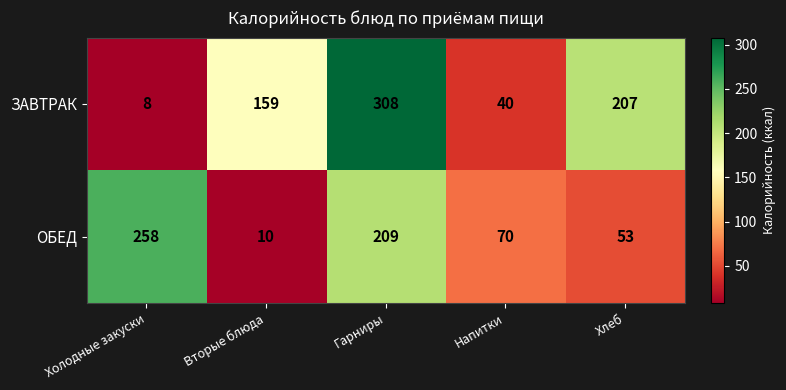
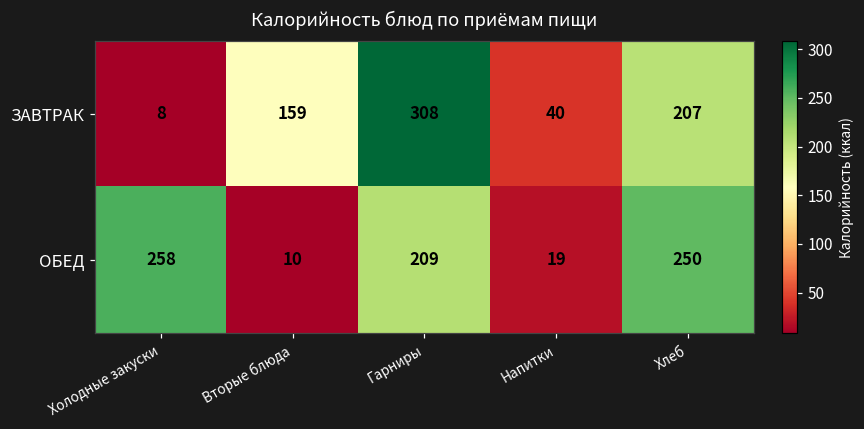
ОБЕД, Напитки: 70 -> 19
ОБЕД, Хлеб: 53 -> 250
